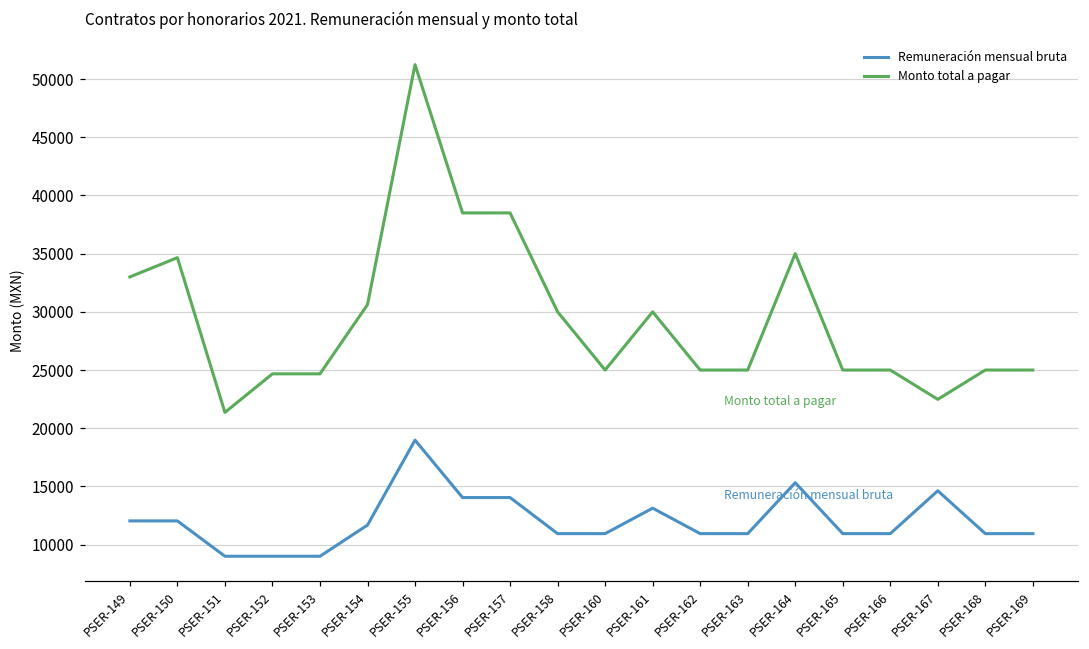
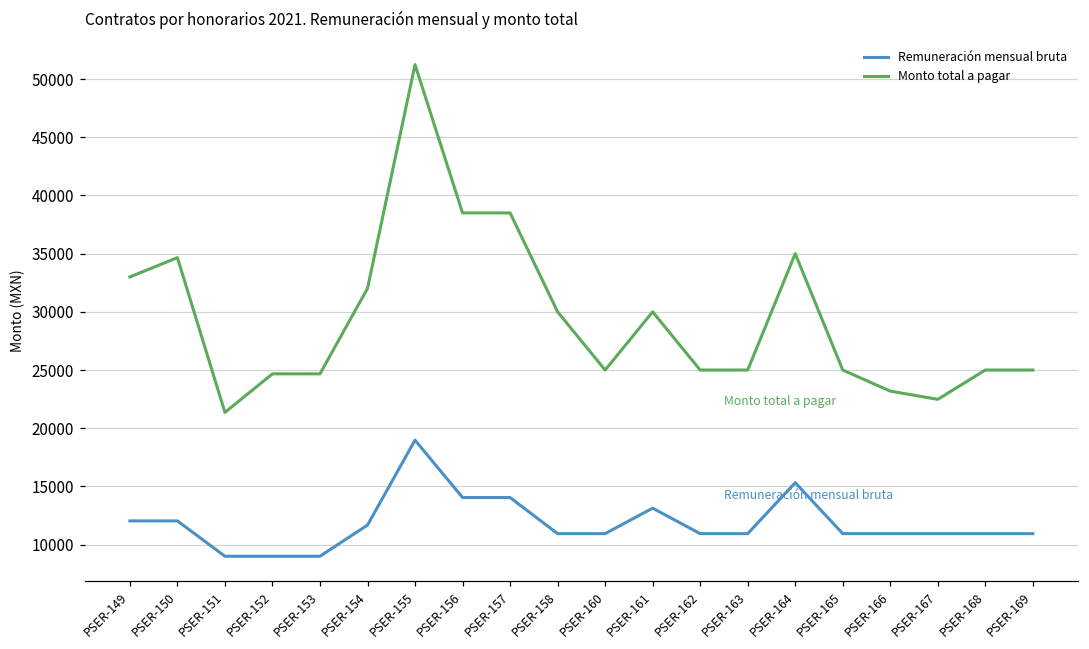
Monto total a pagar, PSER-154: 30600 -> 32000
Monto total a pagar, PSER-166: 25000 -> 23200
Remuneración mensual bruta, PSER-167: 14600 -> 10900
